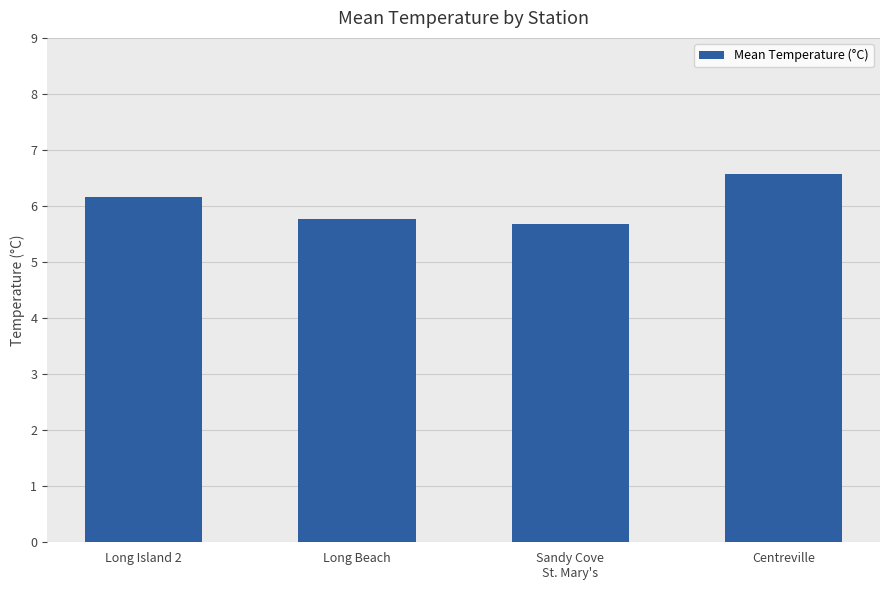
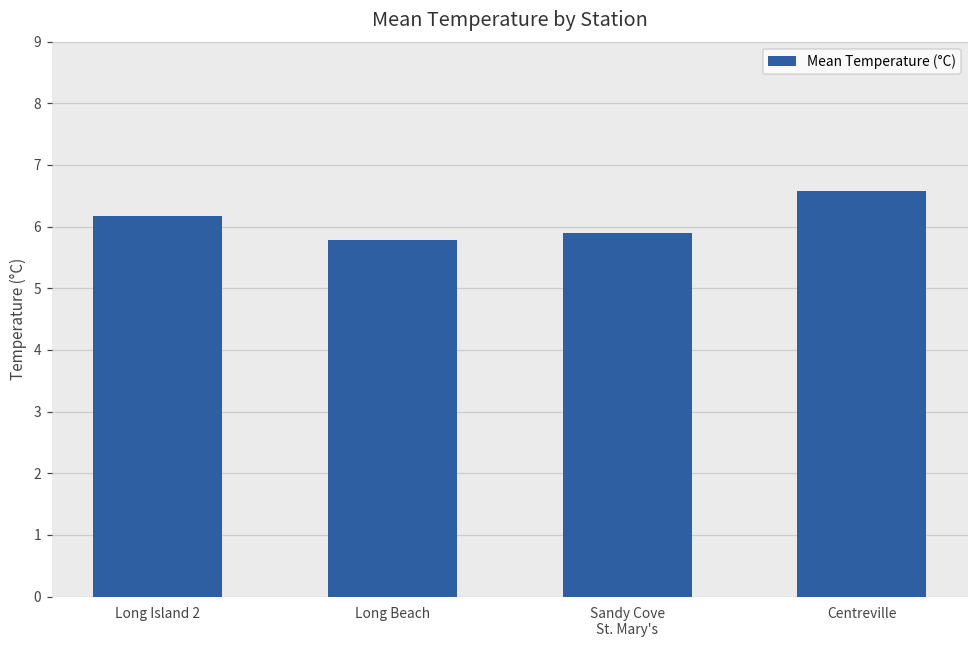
Sandy Cove St. Mary's: 5.7 -> 5.9
